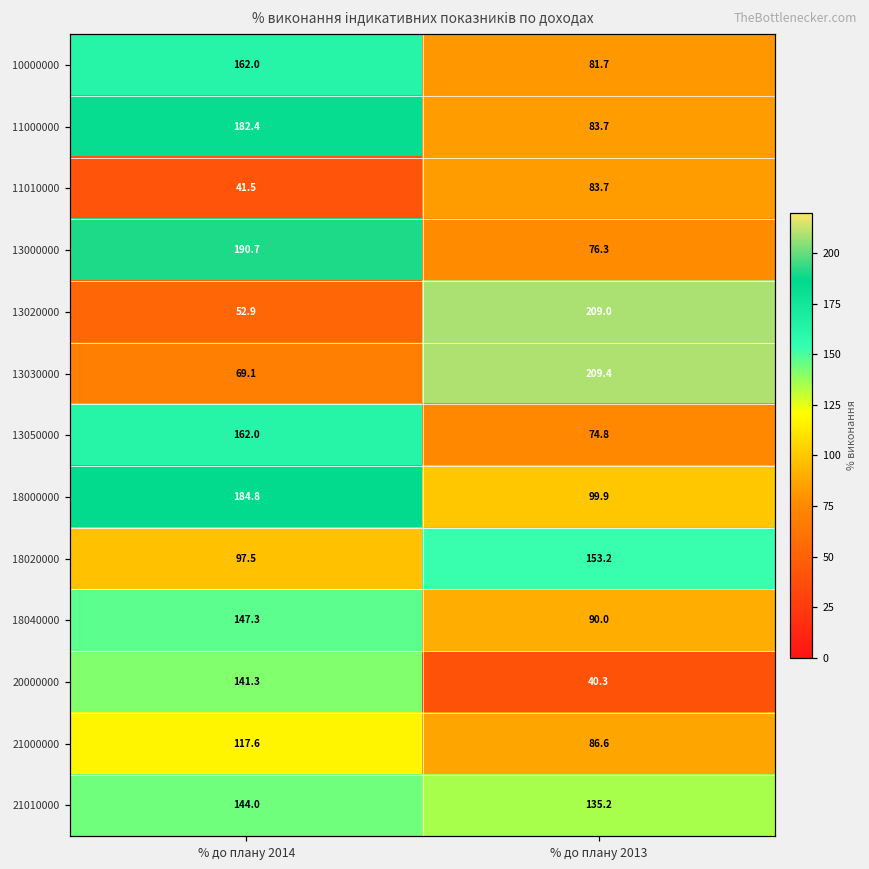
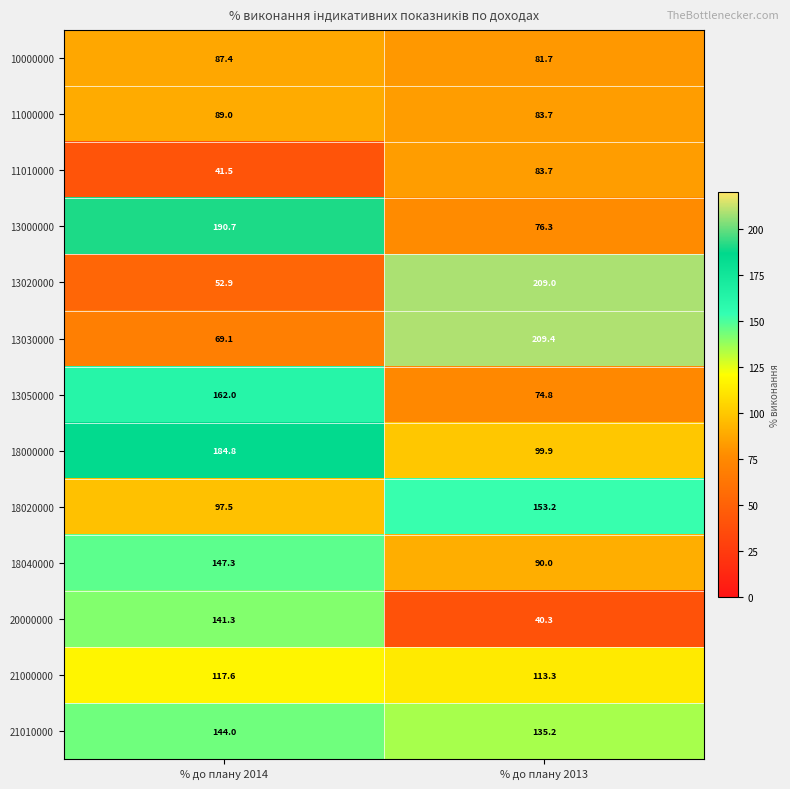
10000000, % до плану 2014: 162.0 -> 87.4
11000000, % до плану 2014: 182.4 -> 89.0
21000000, % до плану 2013: 86.6 -> 113.3
